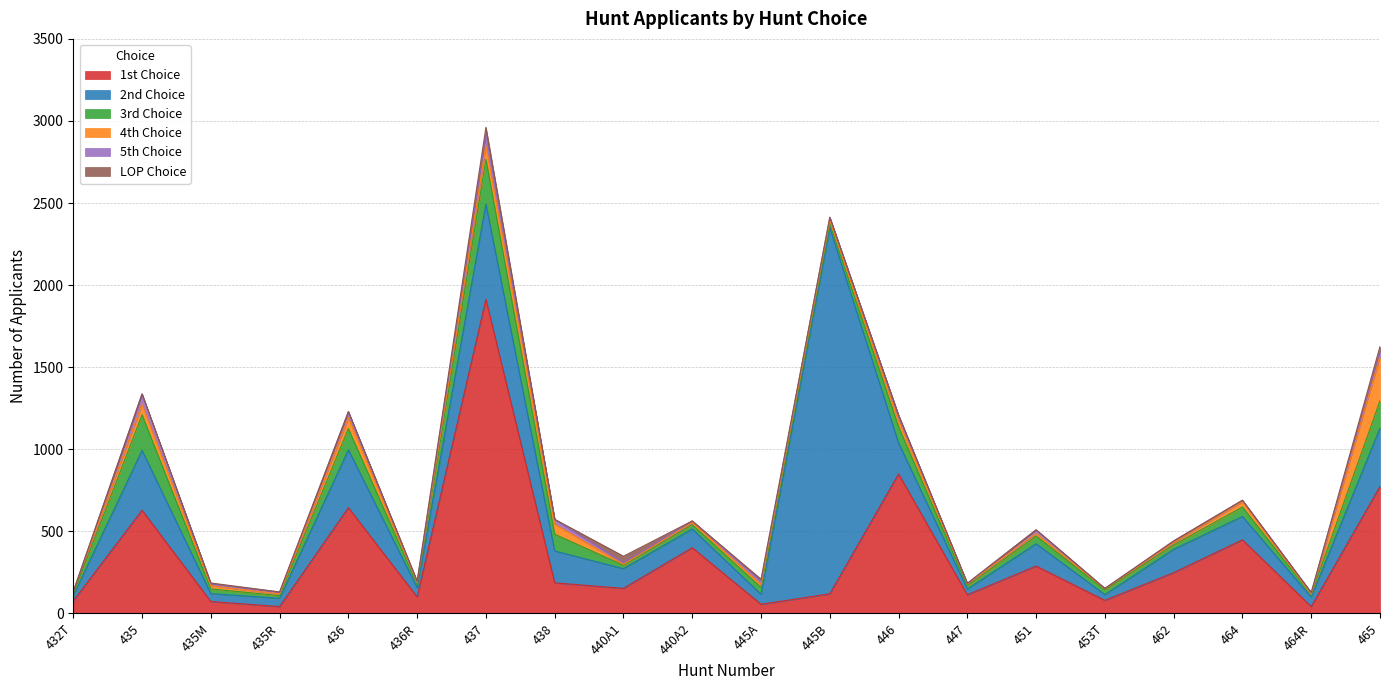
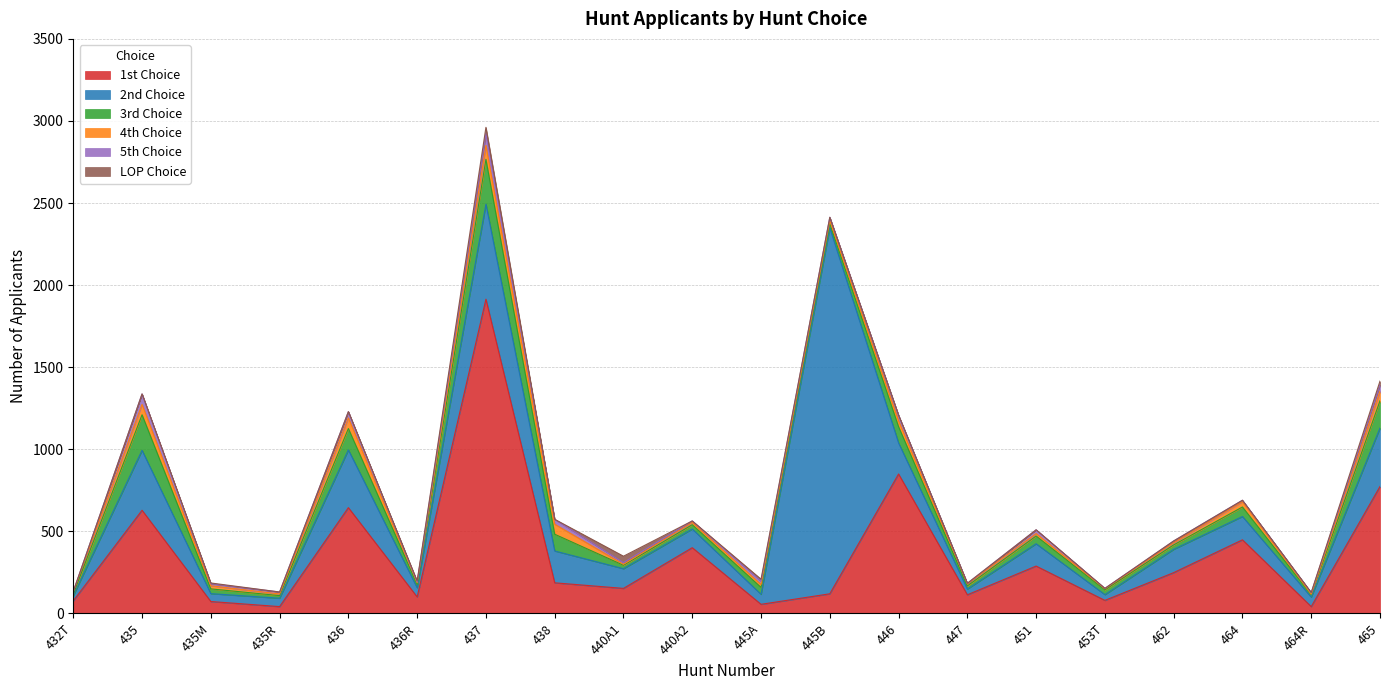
4th Choice, 465: 270 -> 60
